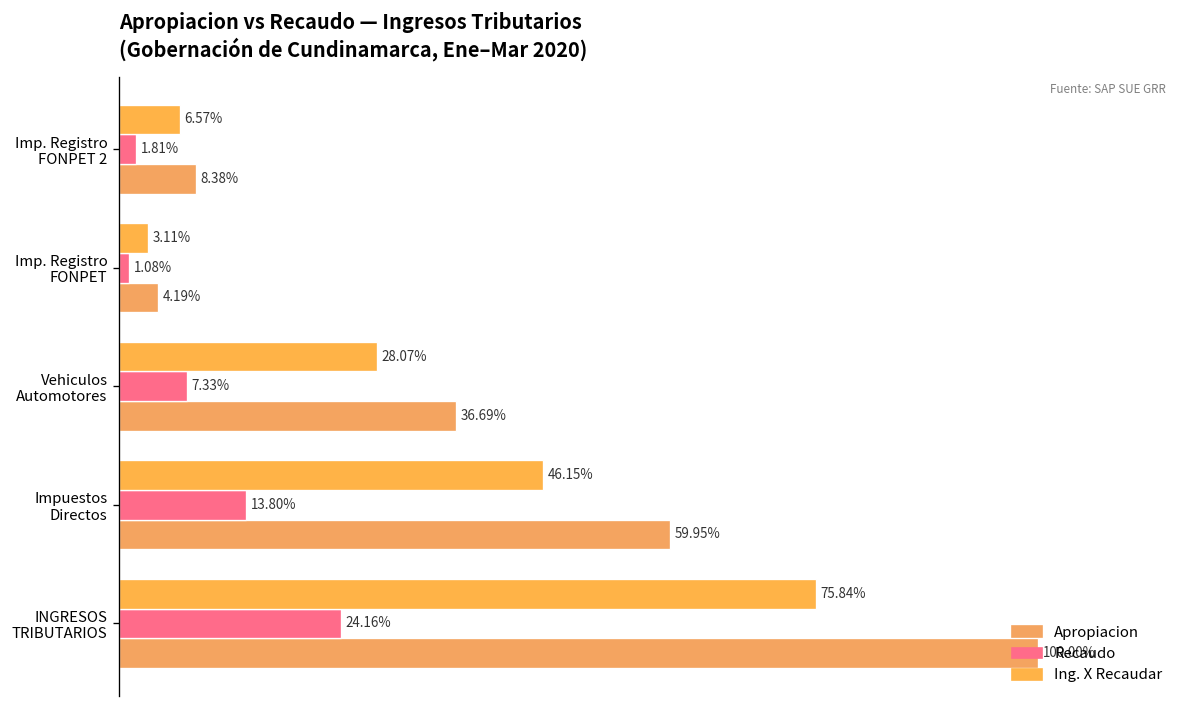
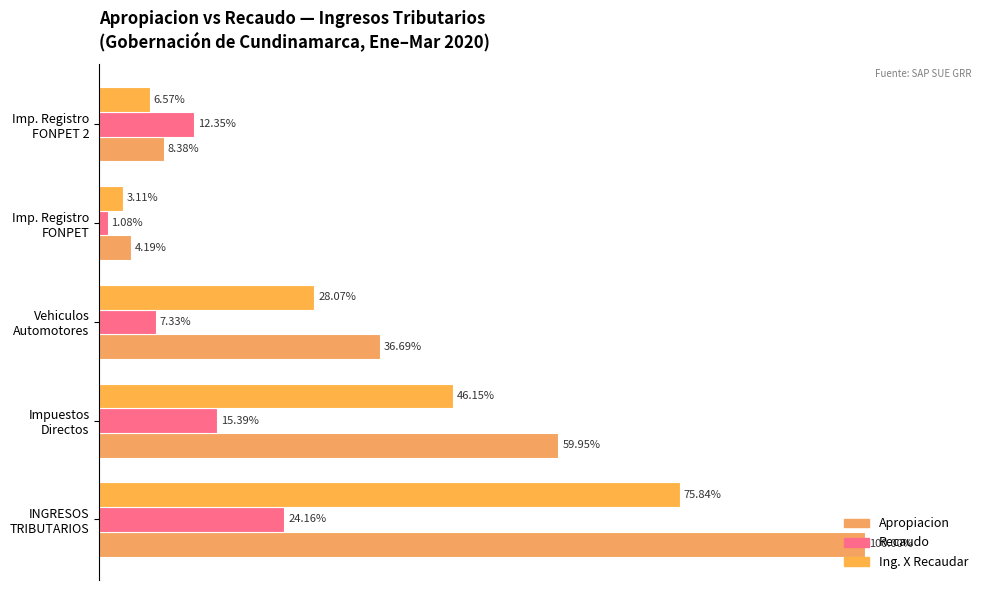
Recaudo, Imp. Registro FONPET 2: 1.81% -> 12.35%
Recaudo, Impuestos Directos: 13.80% -> 15.39%
